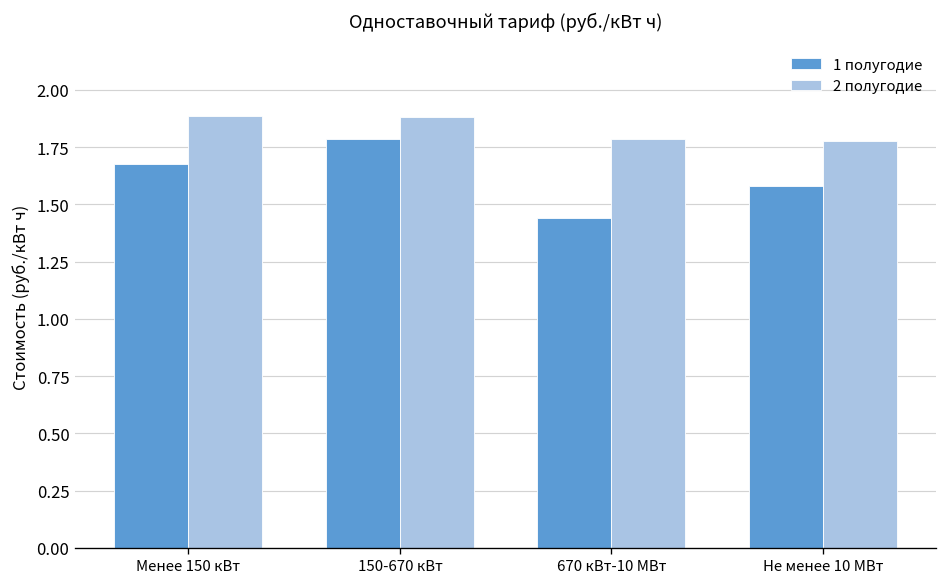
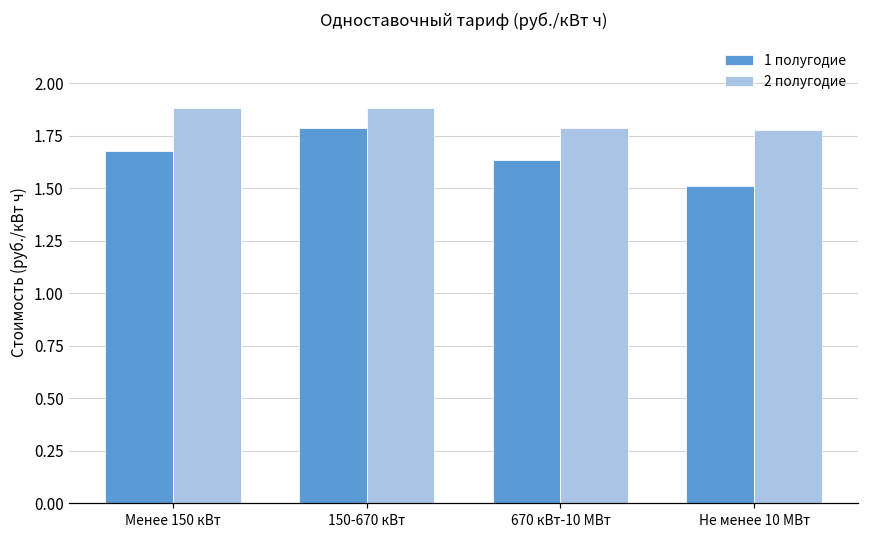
1 полугодие, 670 кВт-10 МВт: 1.44 -> 1.64
1 полугодие, Не менее 10 МВт: 1.58 -> 1.51
